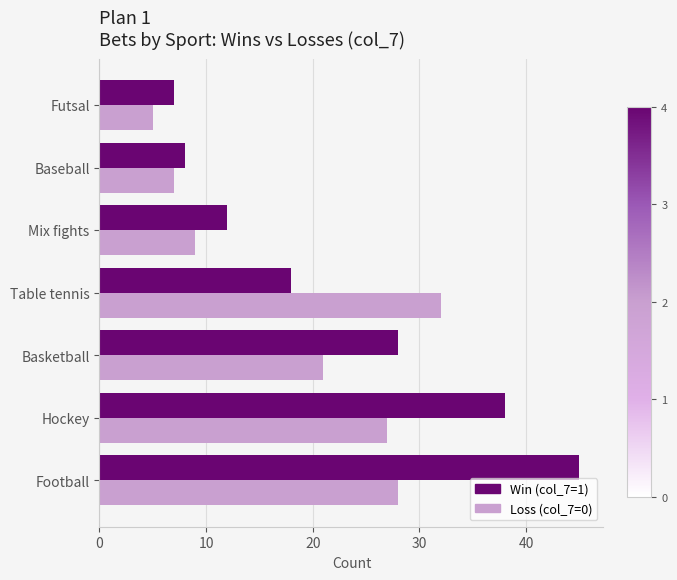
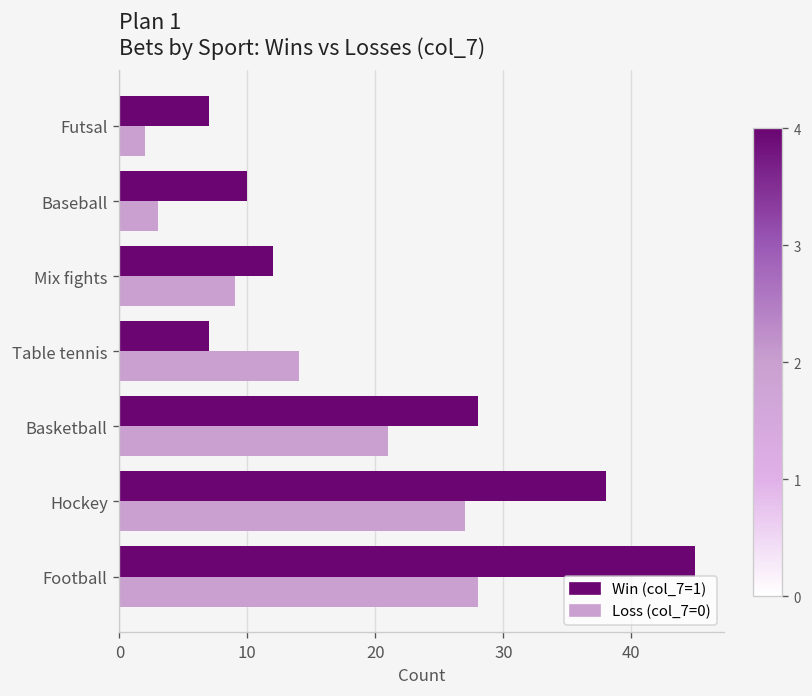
Loss (col_7=0), Futsal: 5 -> 2
Win (col_7=1), Baseball: 8 -> 10
Loss (col_7=0), Baseball: 7 -> 3
Win (col_7=1), Table tennis: 18 -> 7
Loss (col_7=0), Table tennis: 32 -> 14
